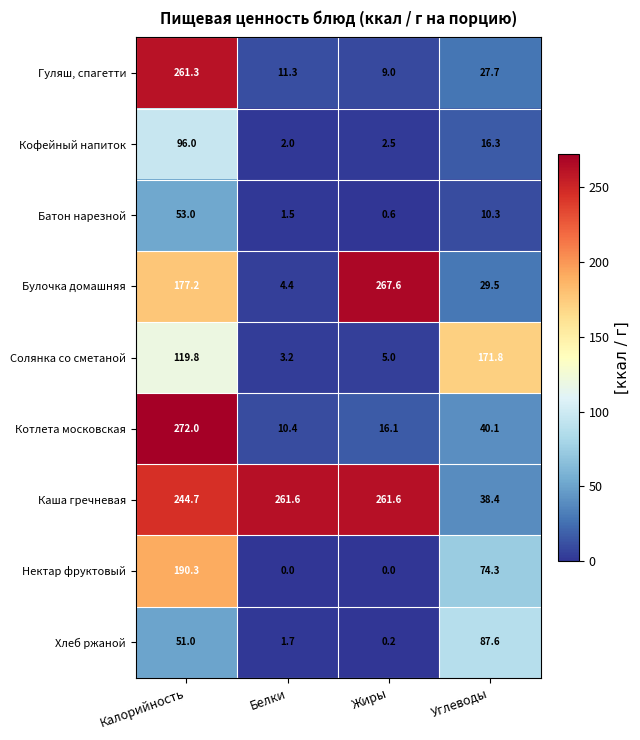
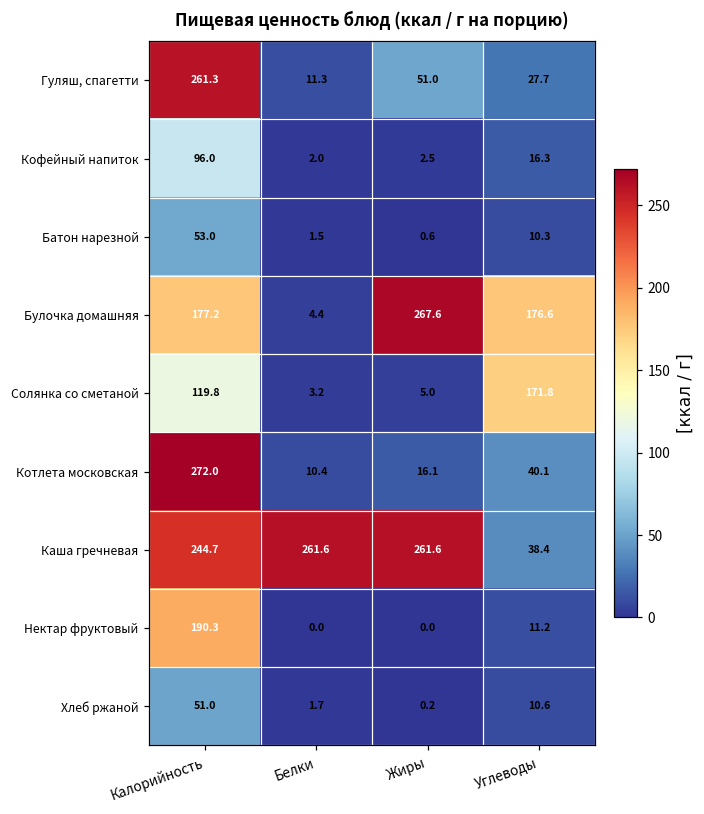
Гуляш, спагетти, Жиры: 9.0 -> 51.0
Булочка домашняя, Углеводы: 29.5 -> 176.6
Нектар фруктовый, Углеводы: 74.3 -> 11.2
Хлеб ржаной, Углеводы: 87.6 -> 10.6
